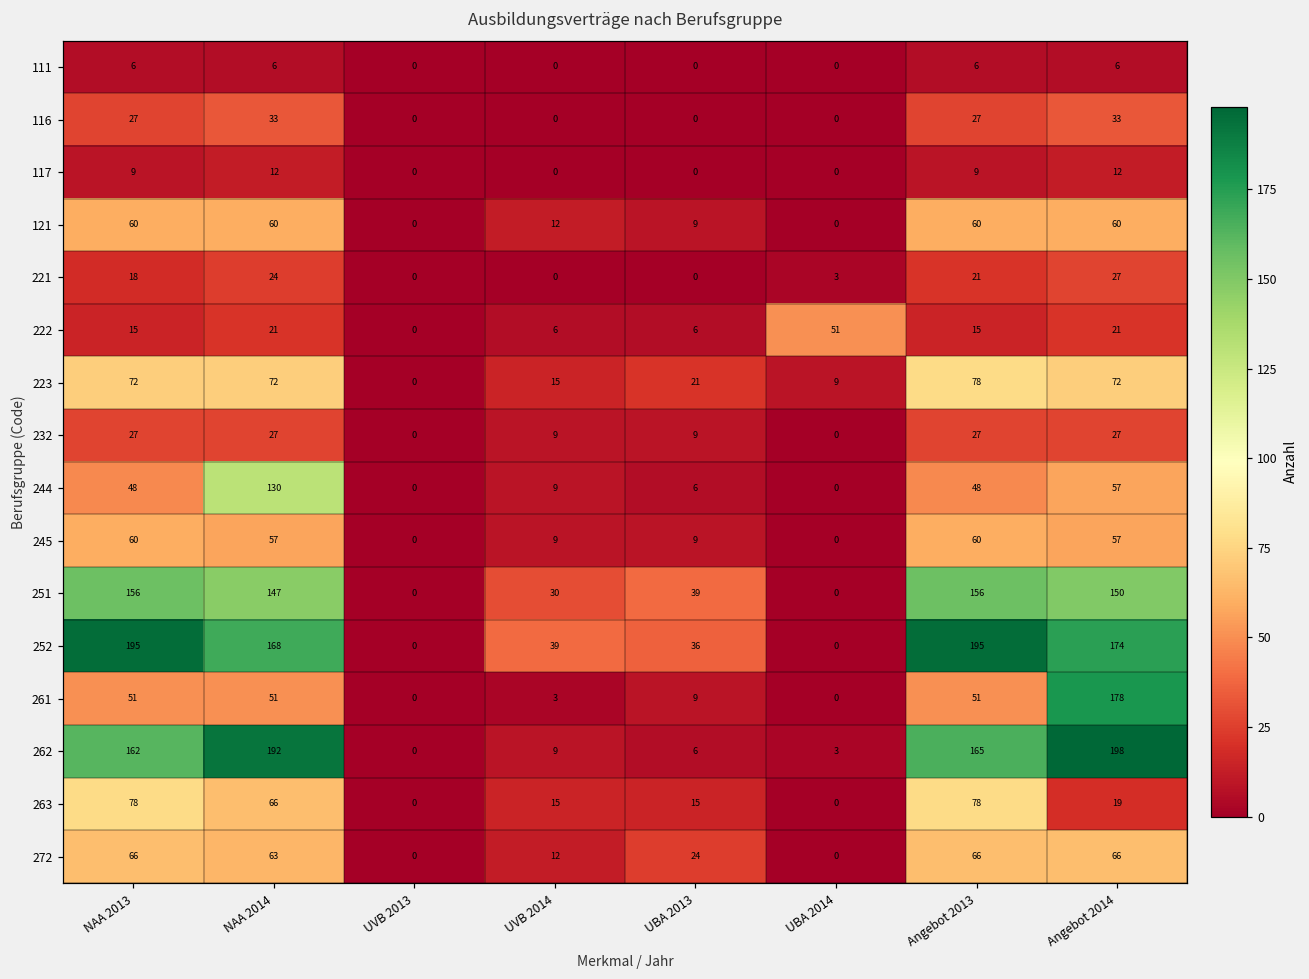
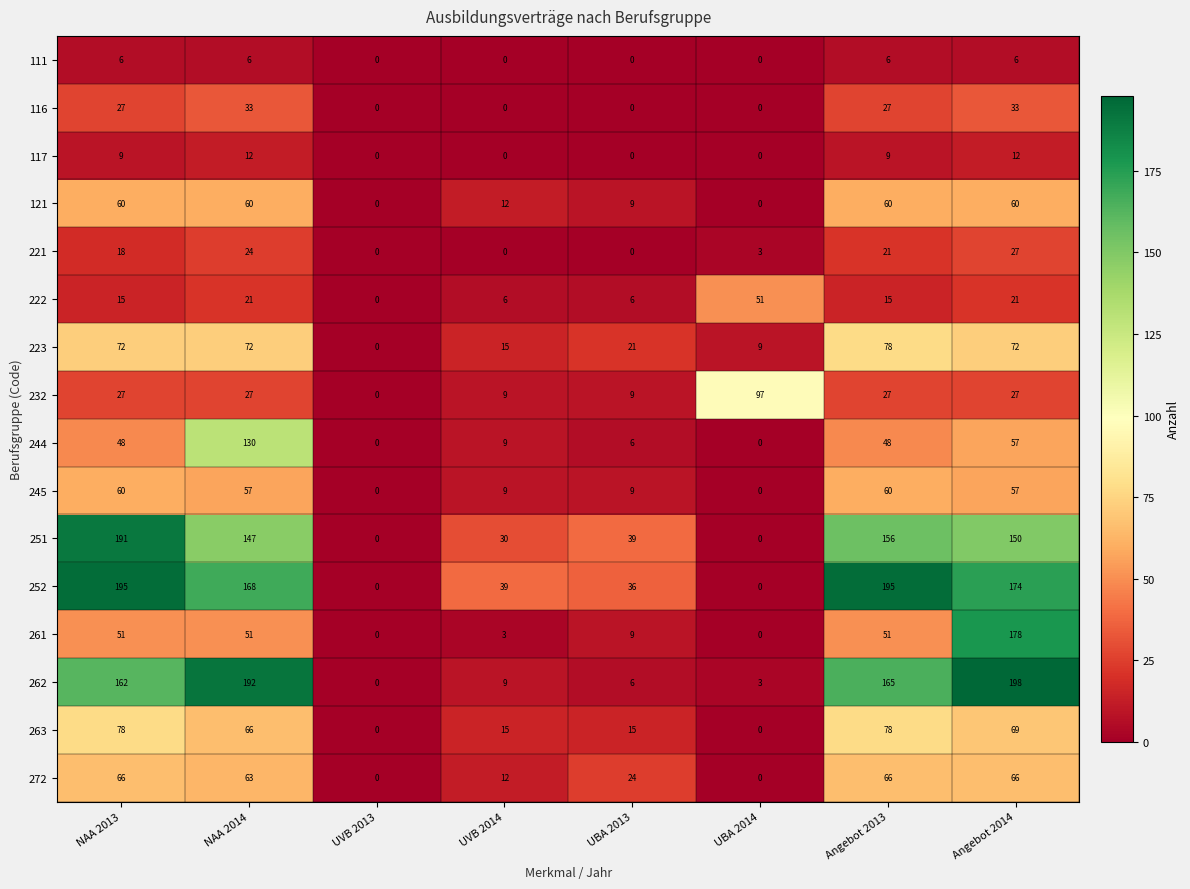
232, UBA 2014: 0 -> 97
251, NAA 2013: 156 -> 191
263, Angebot 2014: 19 -> 69
